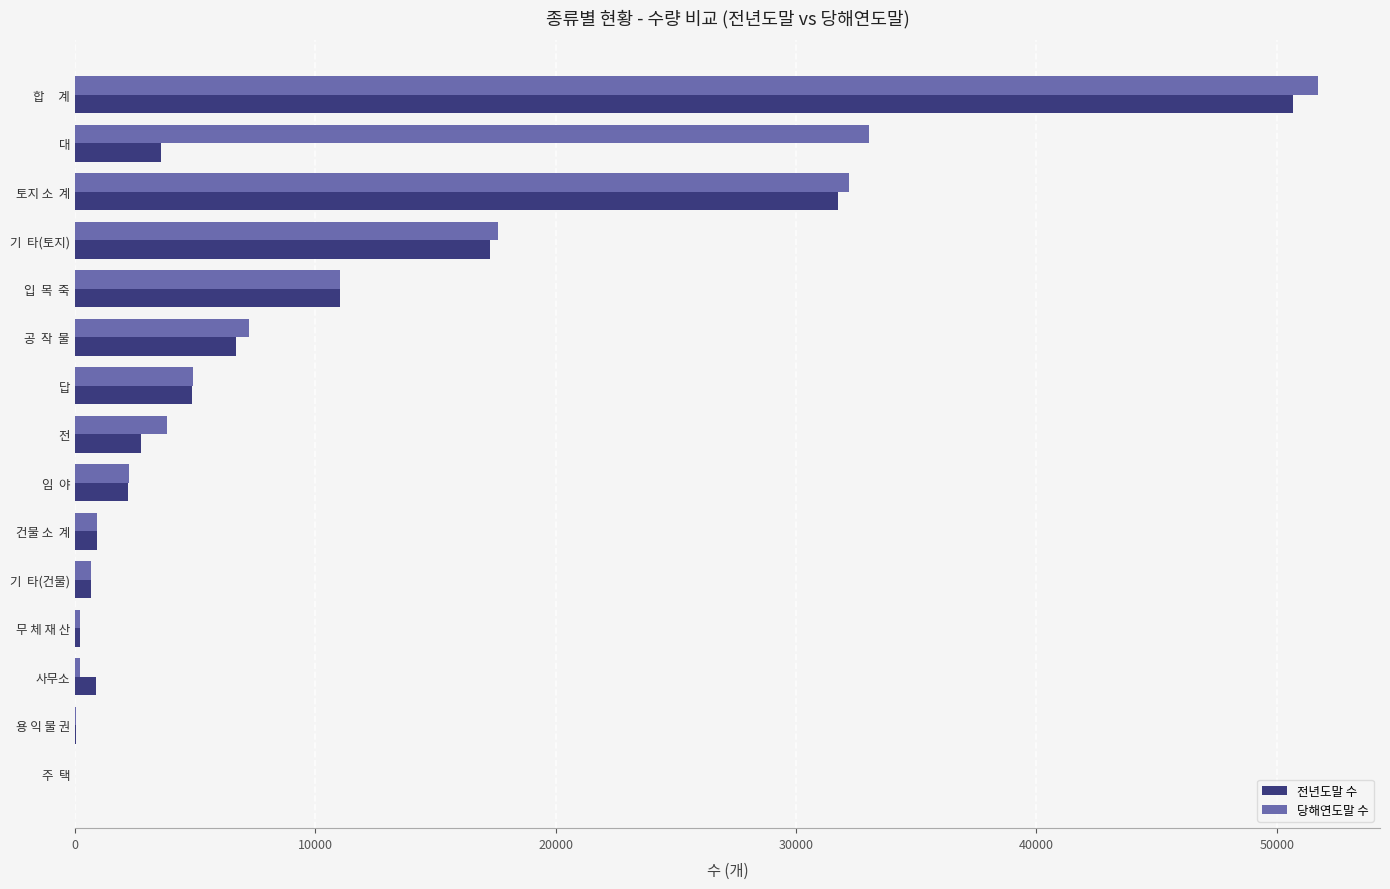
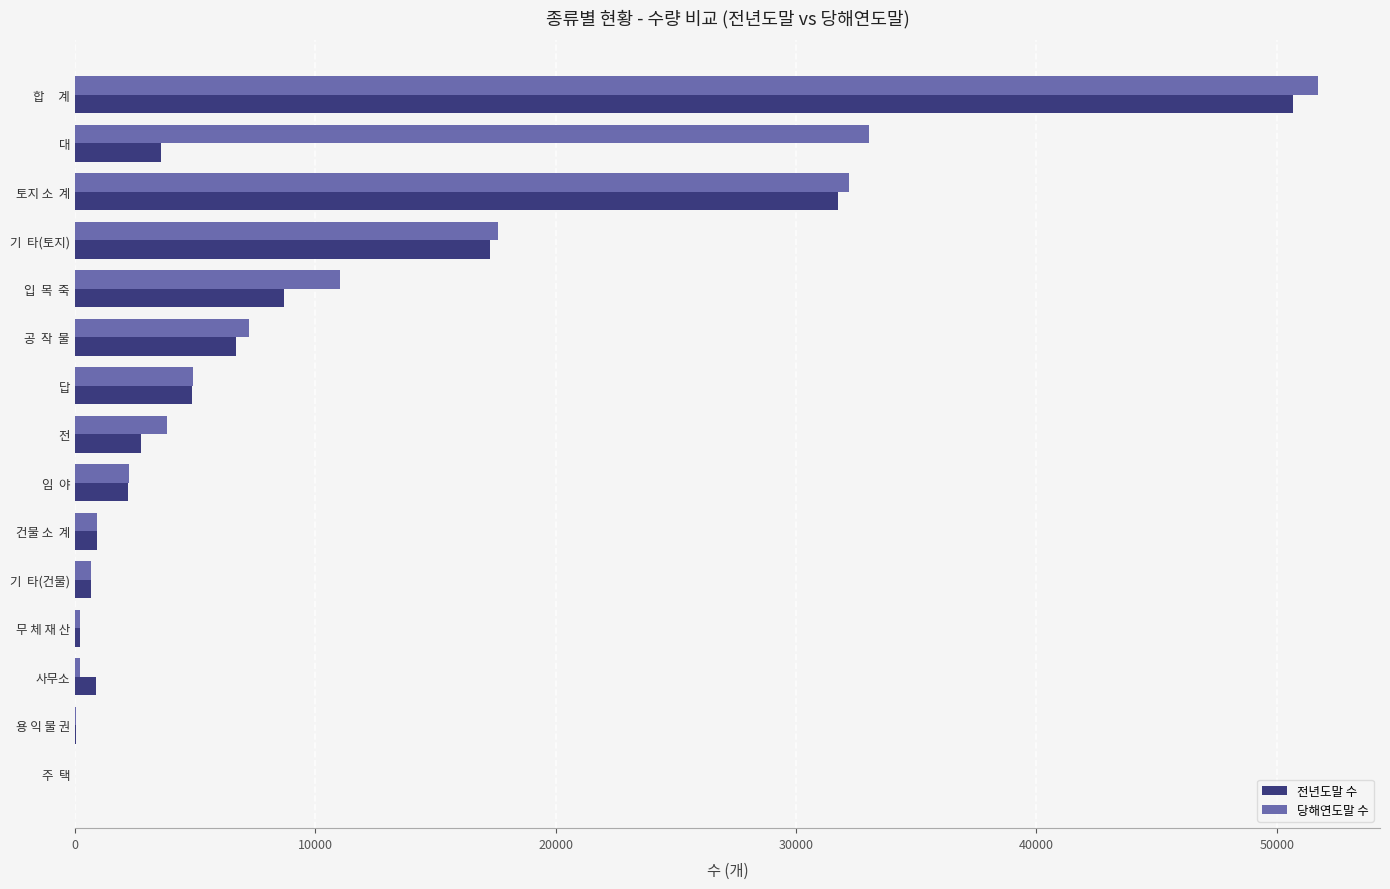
전년도말 수, 입 목 죽: 11000 -> 8700
